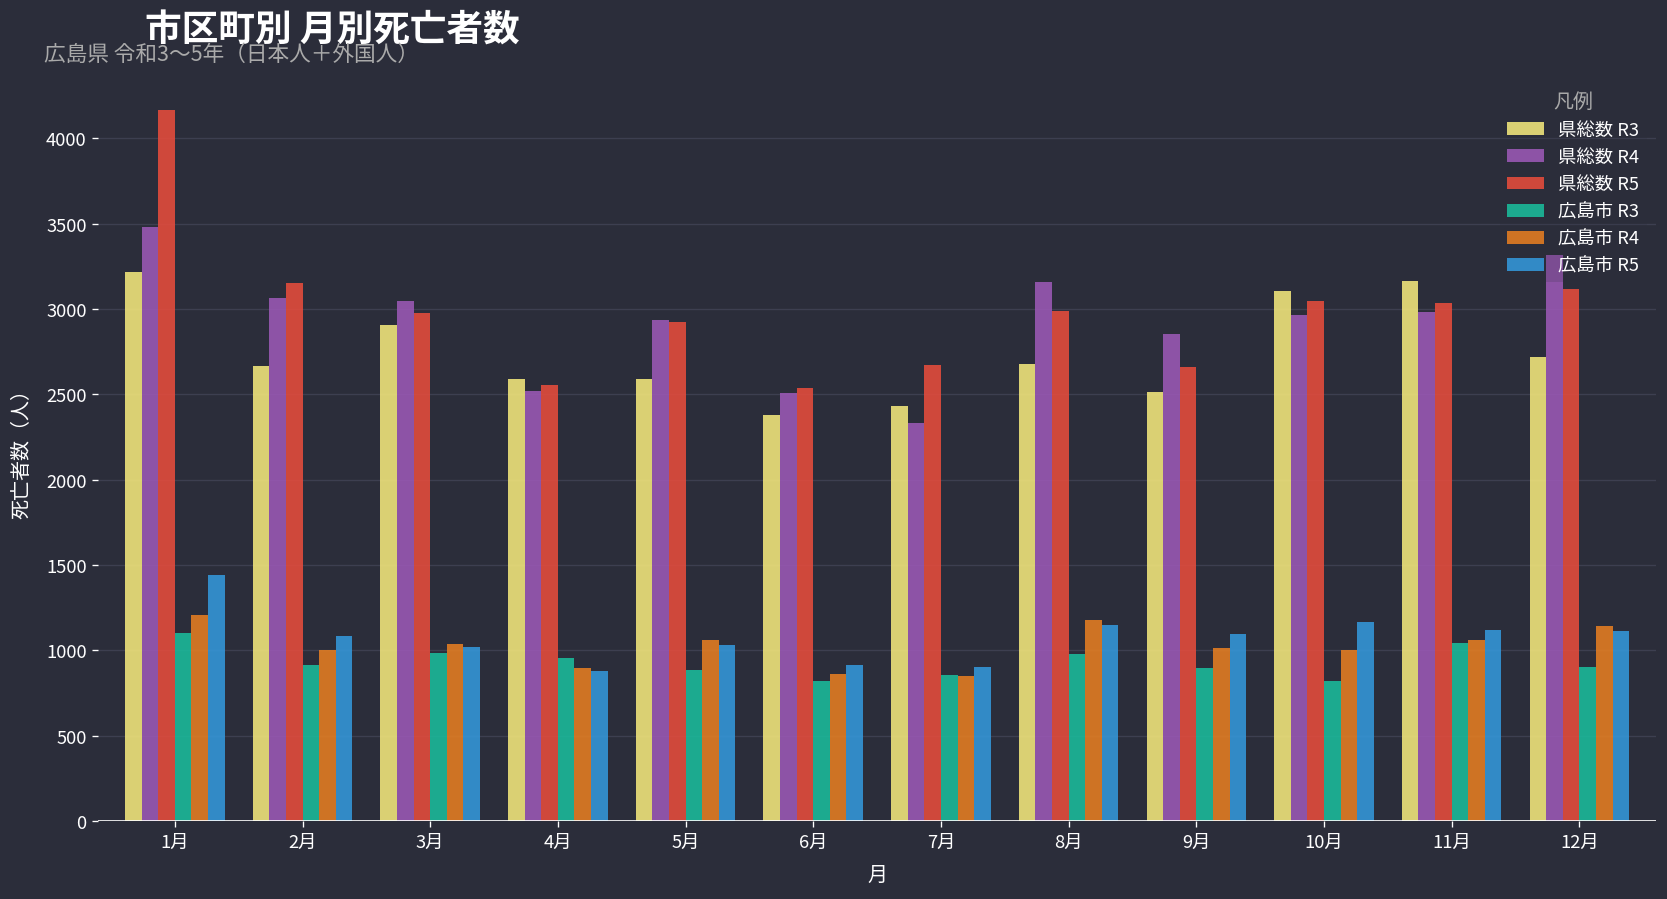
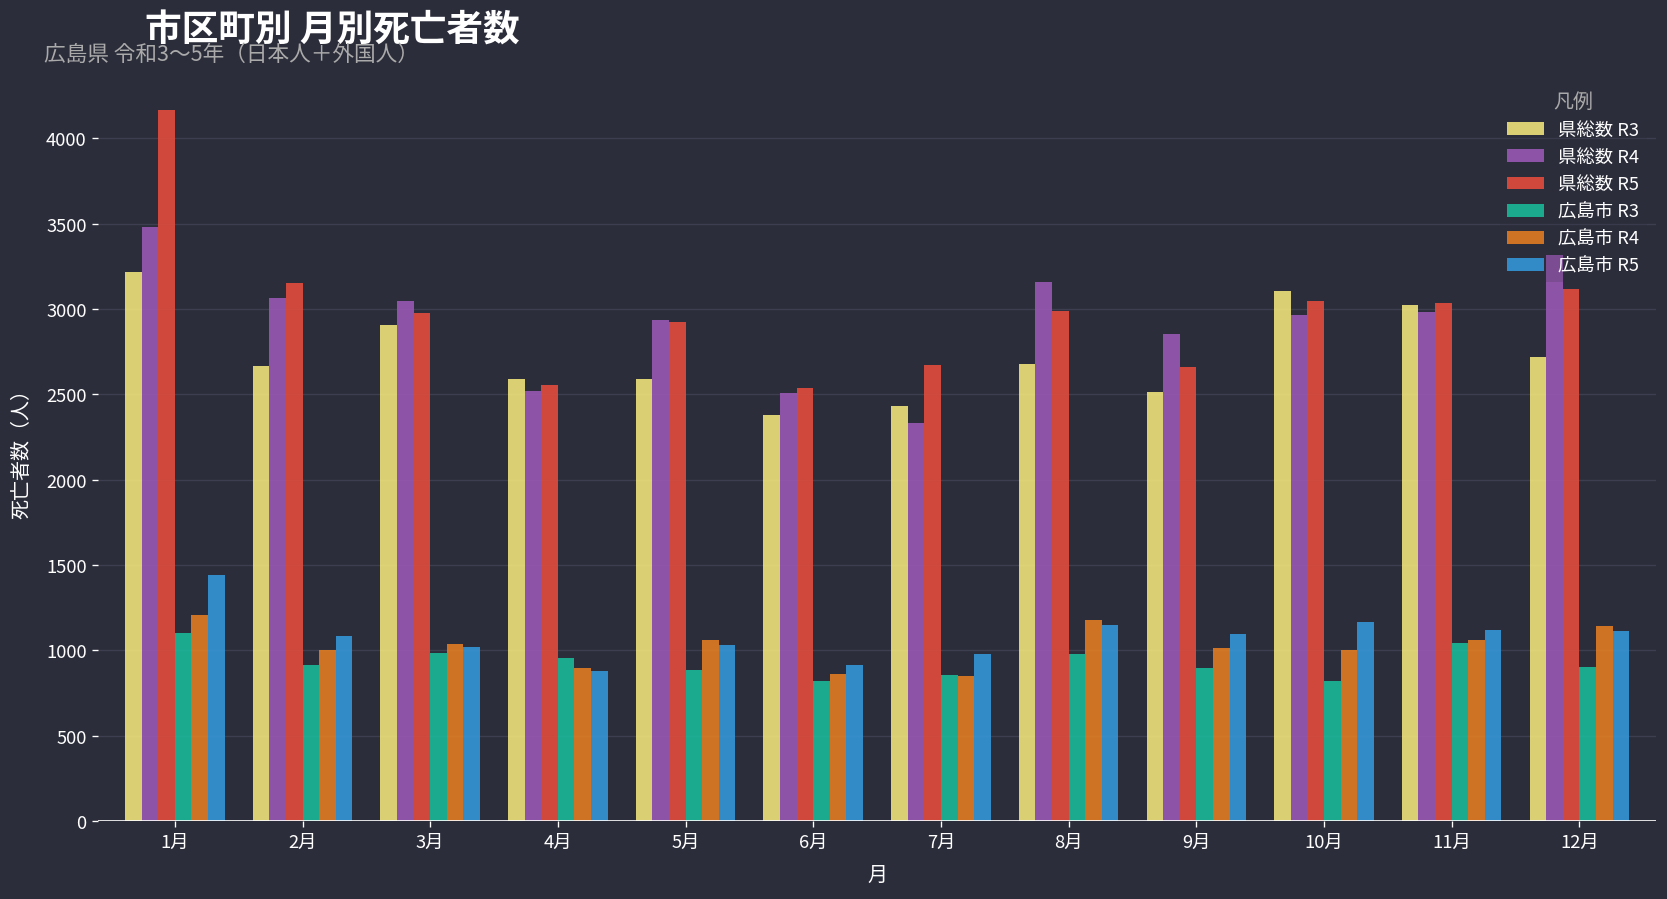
広島市 R5, 7月: 900 -> 980
県総数 R3, 11月: 3170 -> 3020
